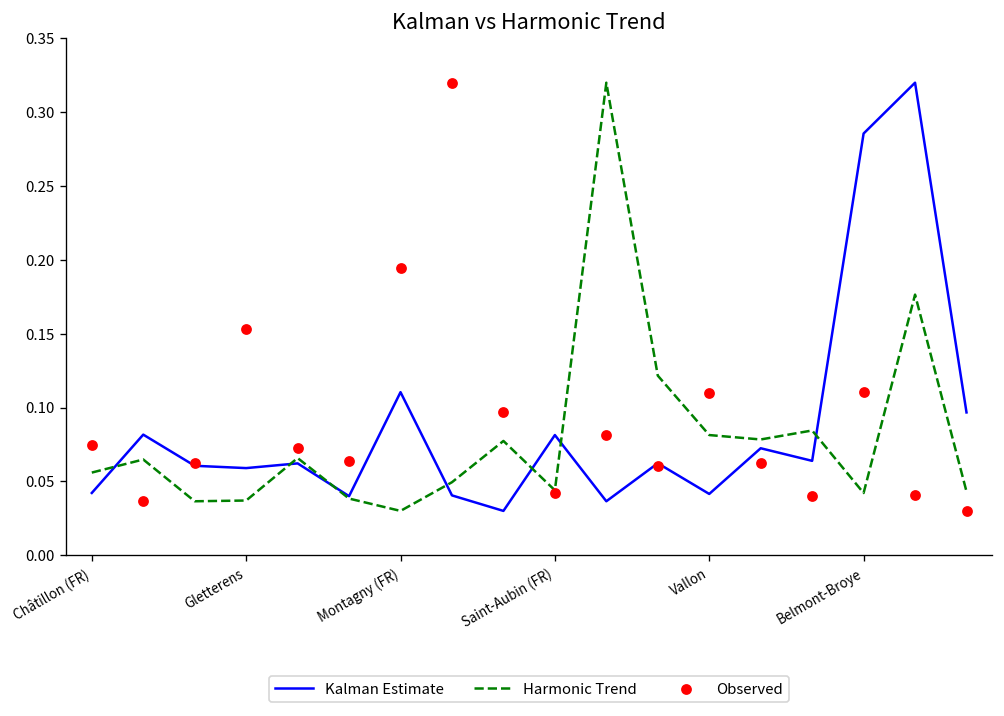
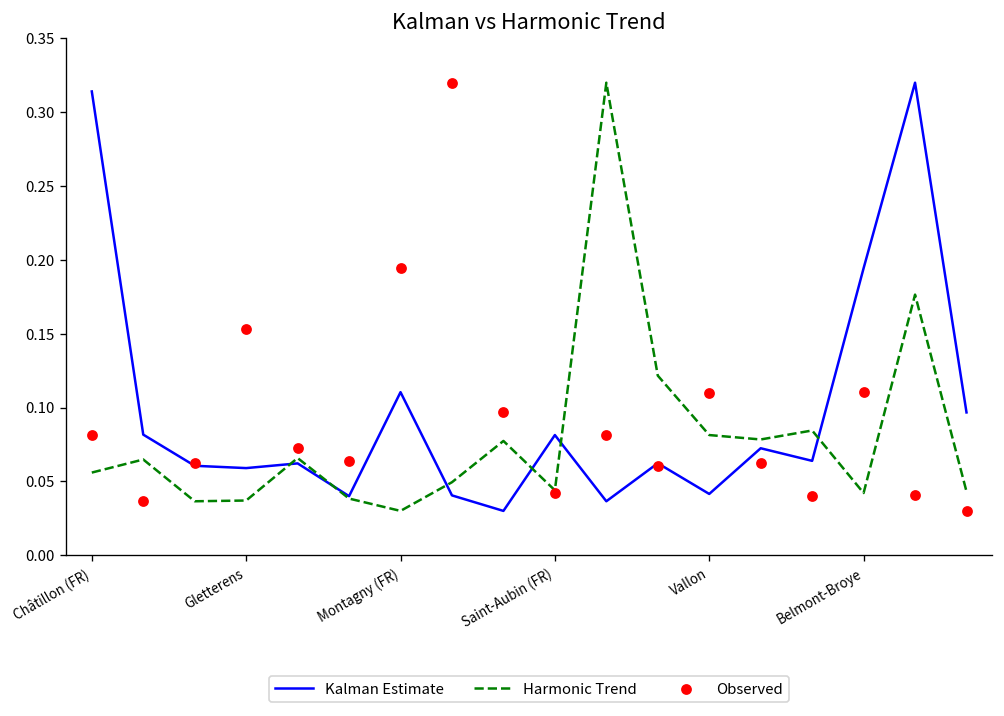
Kalman Estimate, Châtillon (FR): 0.042 -> 0.314
Observed, Châtillon (FR): 0.074 -> 0.081
Kalman Estimate, Belmont-Broye: 0.286 -> 0.194
